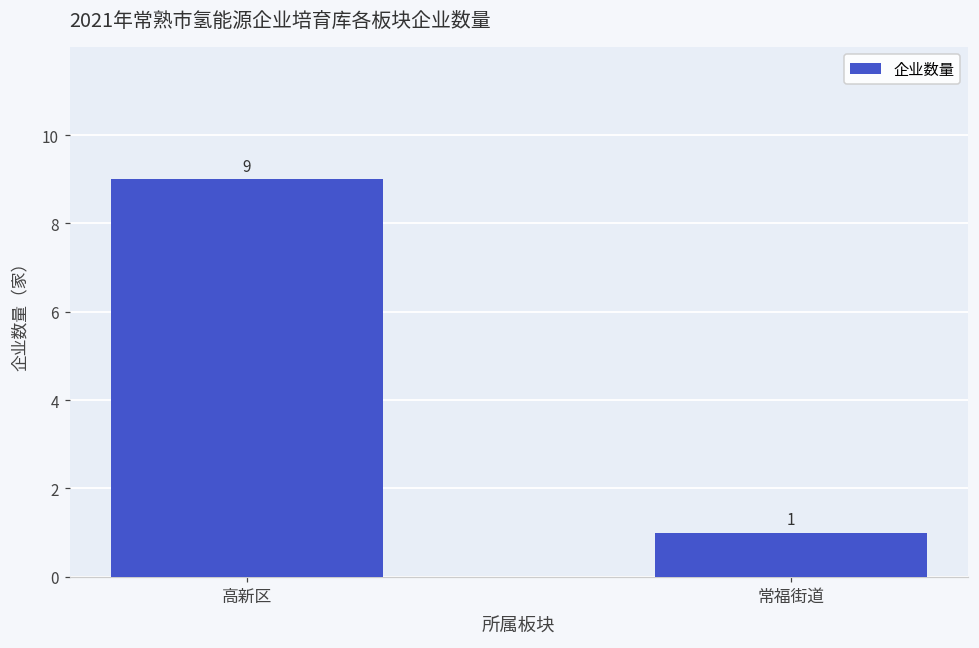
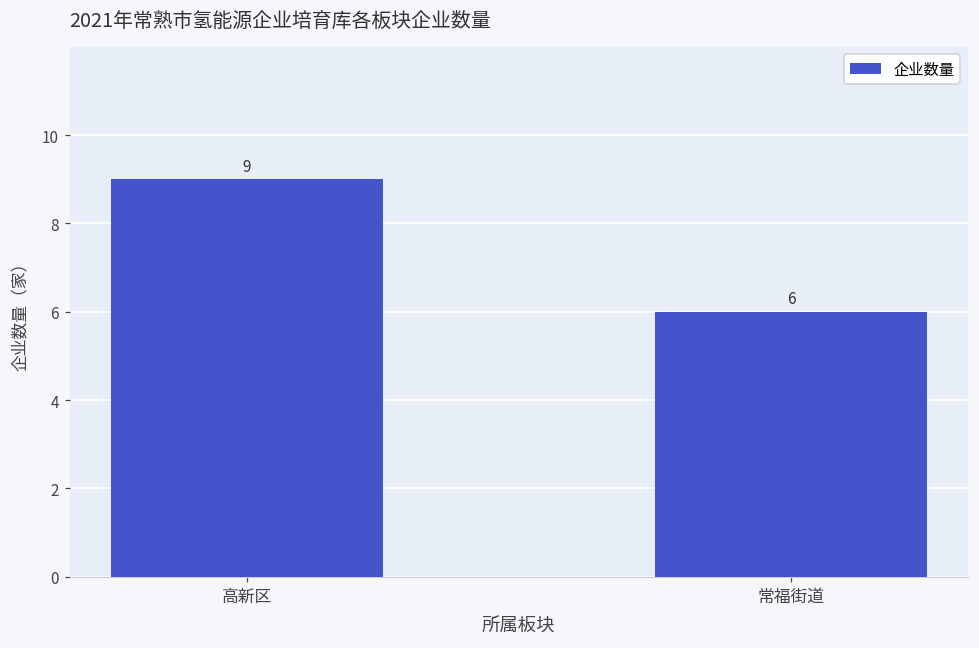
常福街道: 1 -> 6
